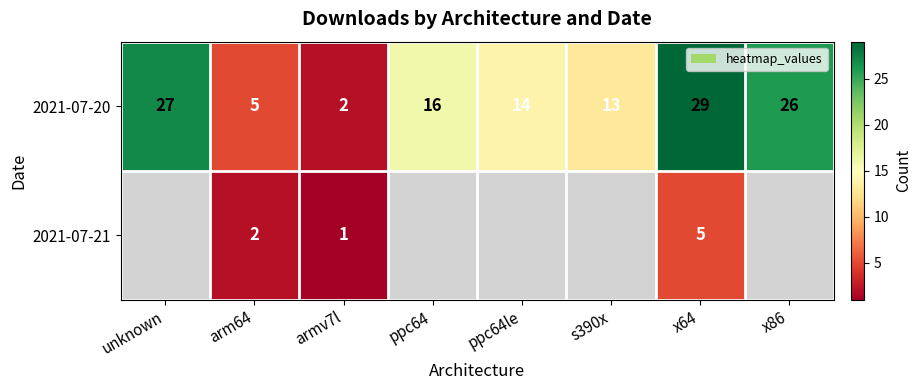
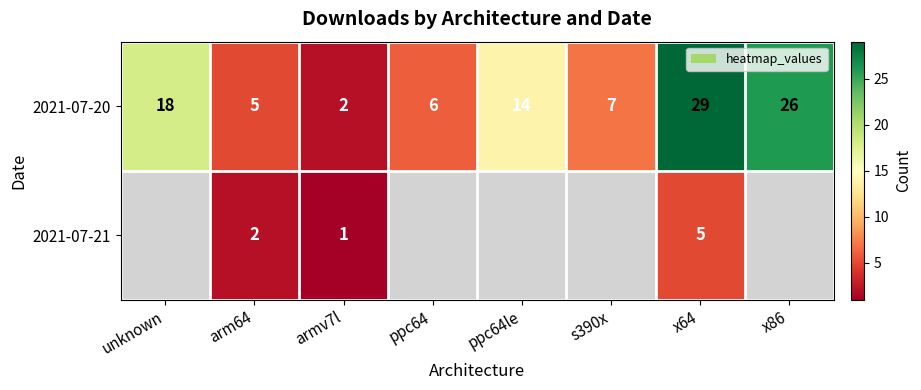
2021-07-20, unknown: 27 -> 18
2021-07-20, ppc64: 16 -> 6
2021-07-20, s390x: 13 -> 7
